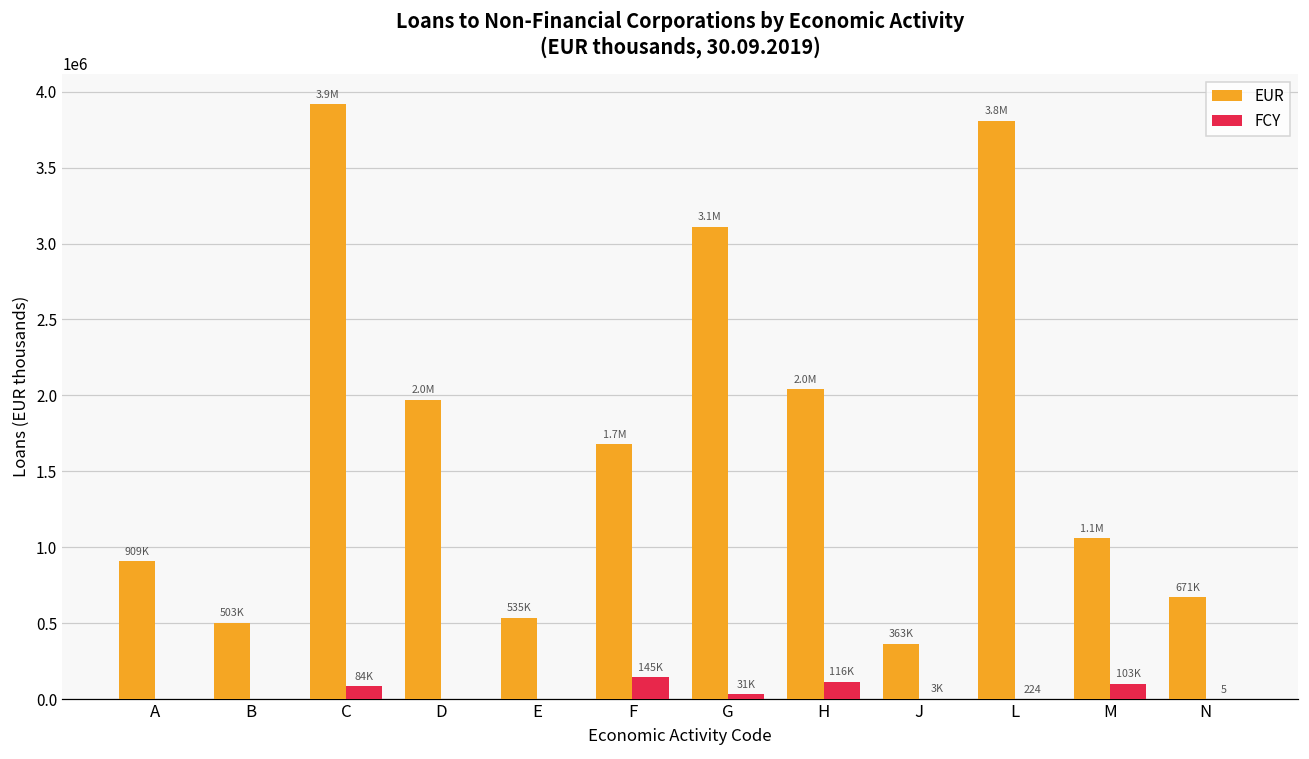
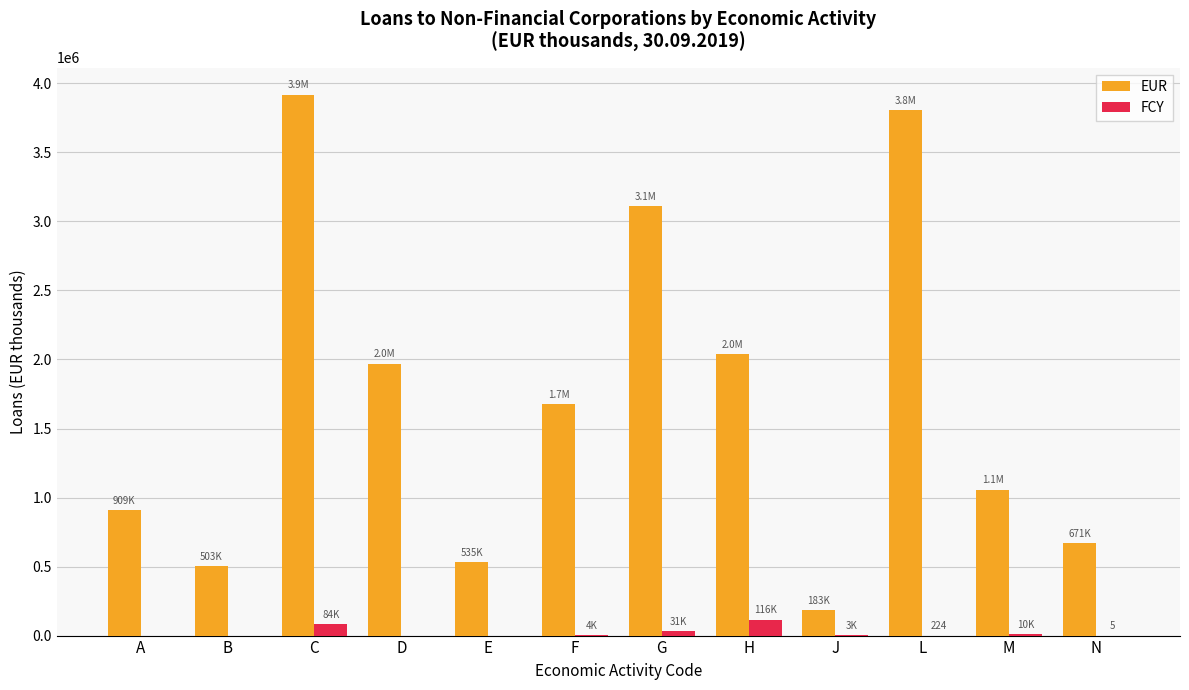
FCY, F: 145K -> 4K
EUR, J: 363K -> 183K
FCY, M: 103K -> 10K
